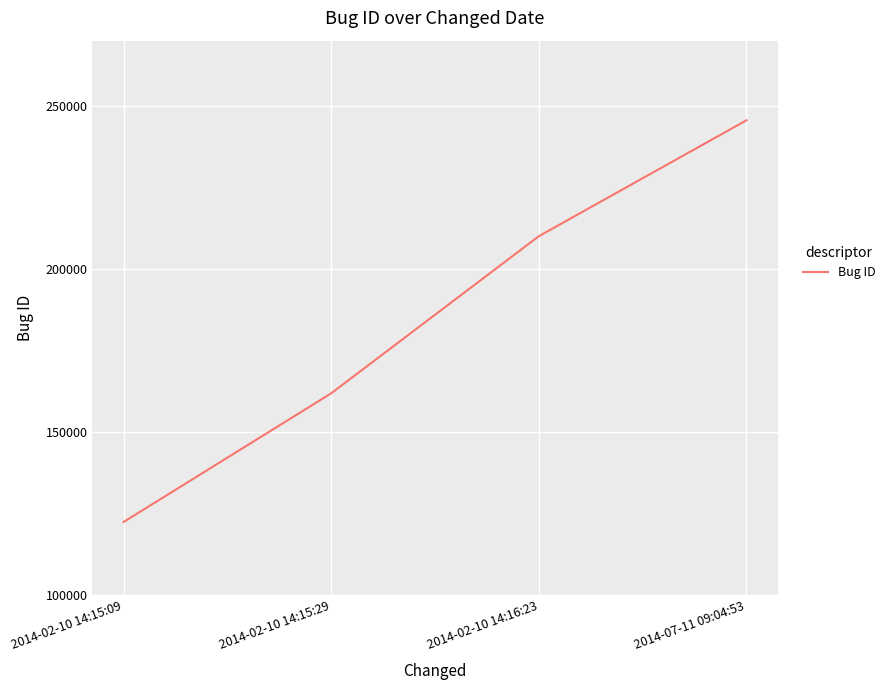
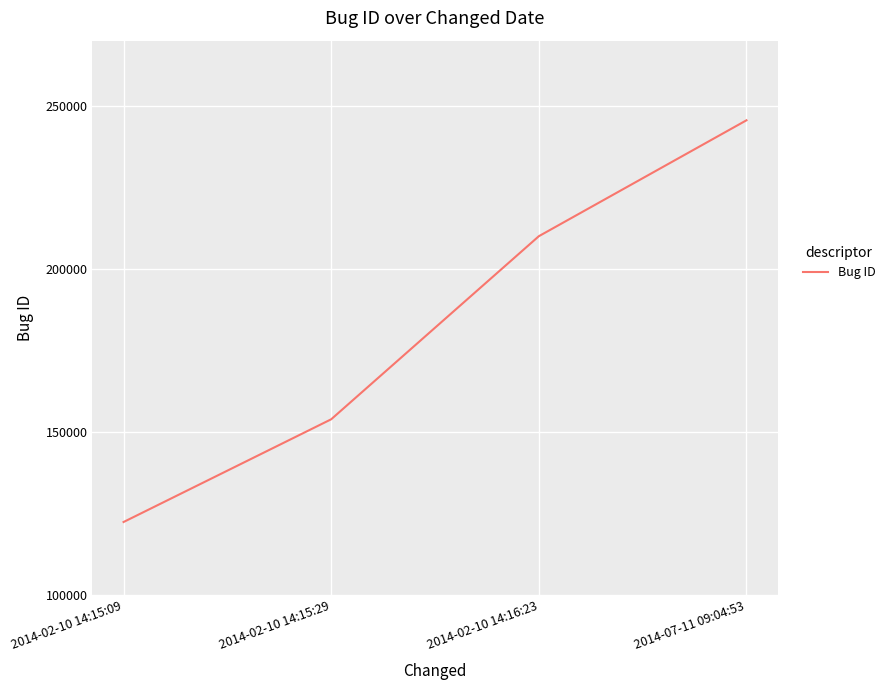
2014-02-10 14:15:29: 162000 -> 154000
